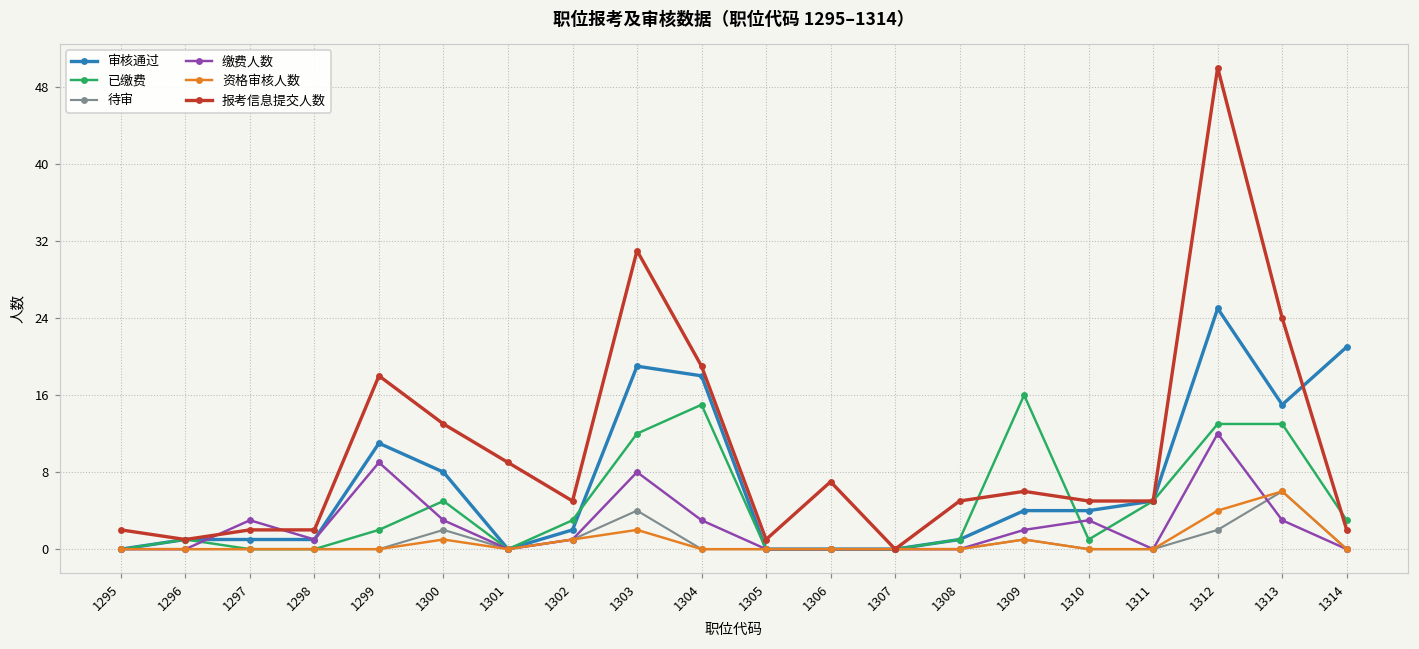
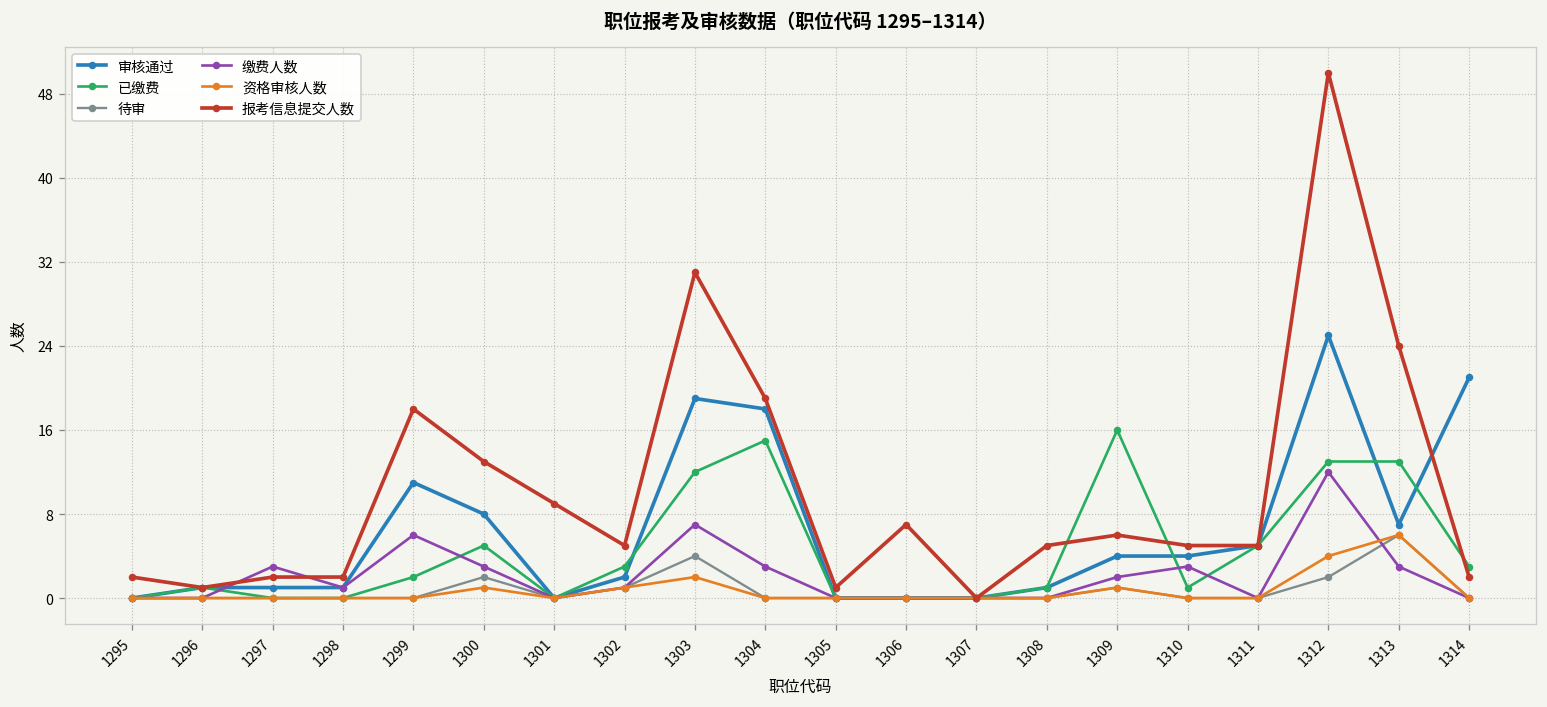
缴费人数, 1299: 9 -> 6
缴费人数, 1303: 8 -> 7
审核通过, 1313: 15 -> 7
